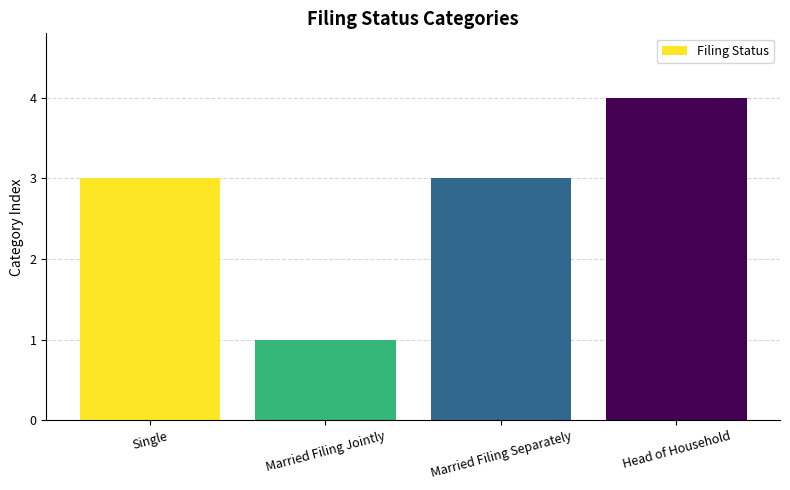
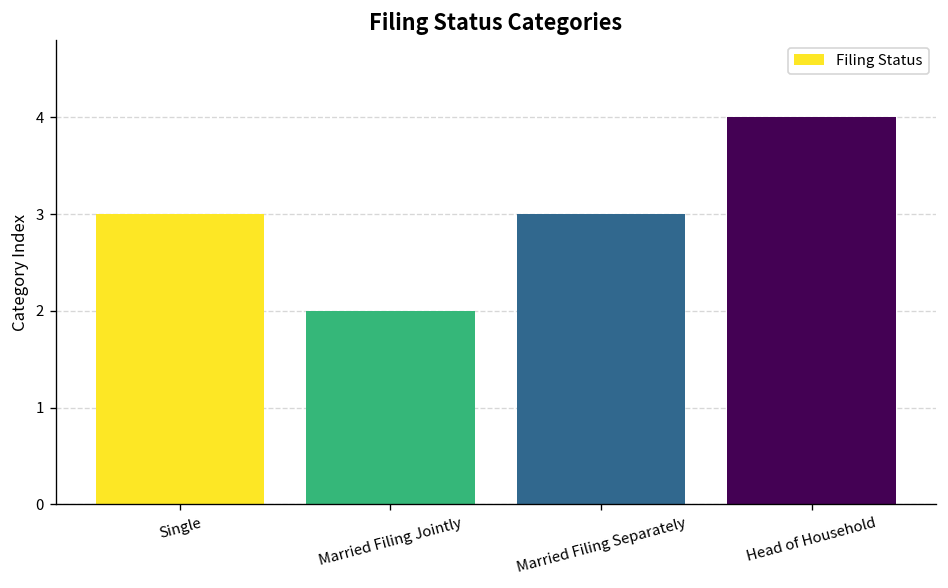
Married Filing Jointly: 1 -> 2
